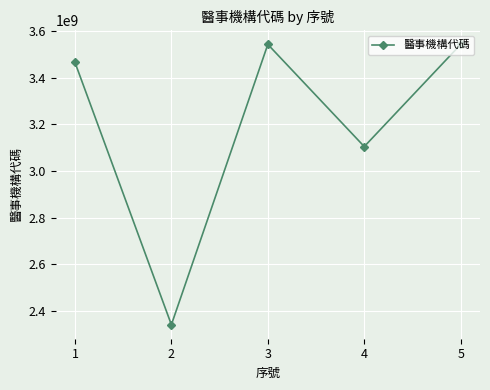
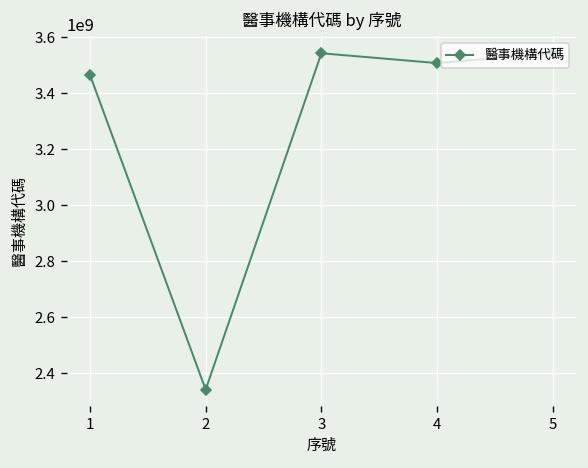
4: 3100000000 -> 3510000000
